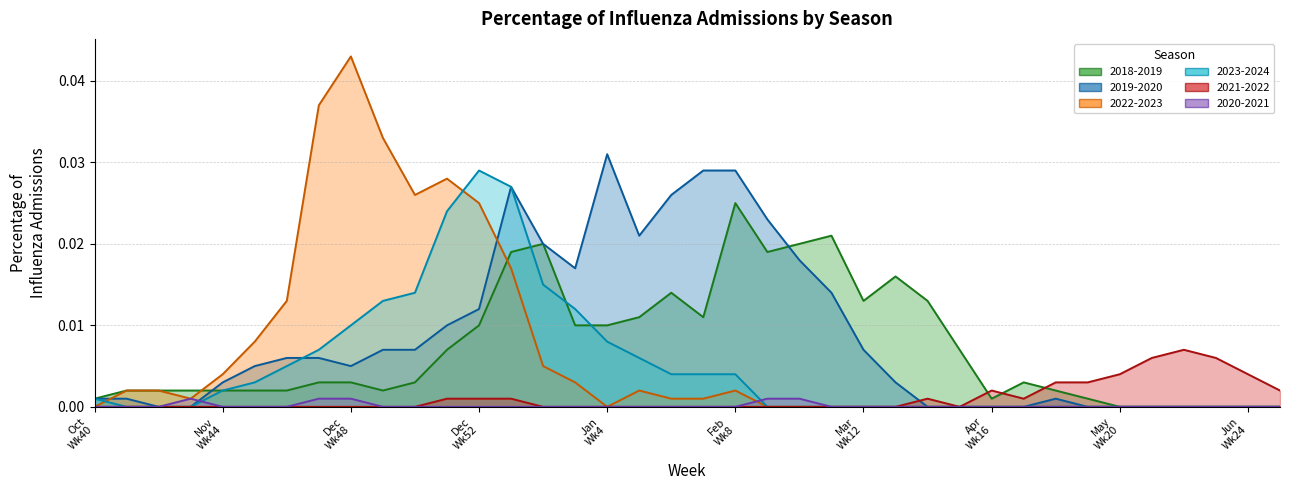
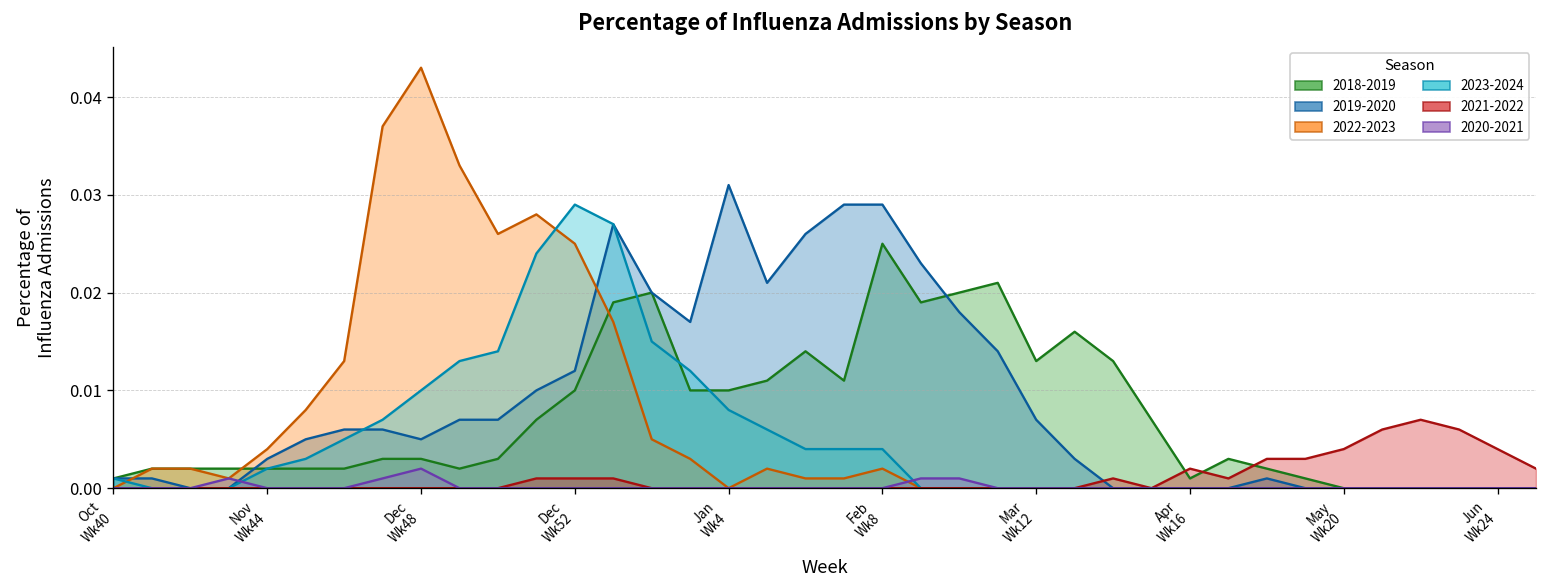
2020-2021, Dec Wk48: 0.001 -> 0.002
